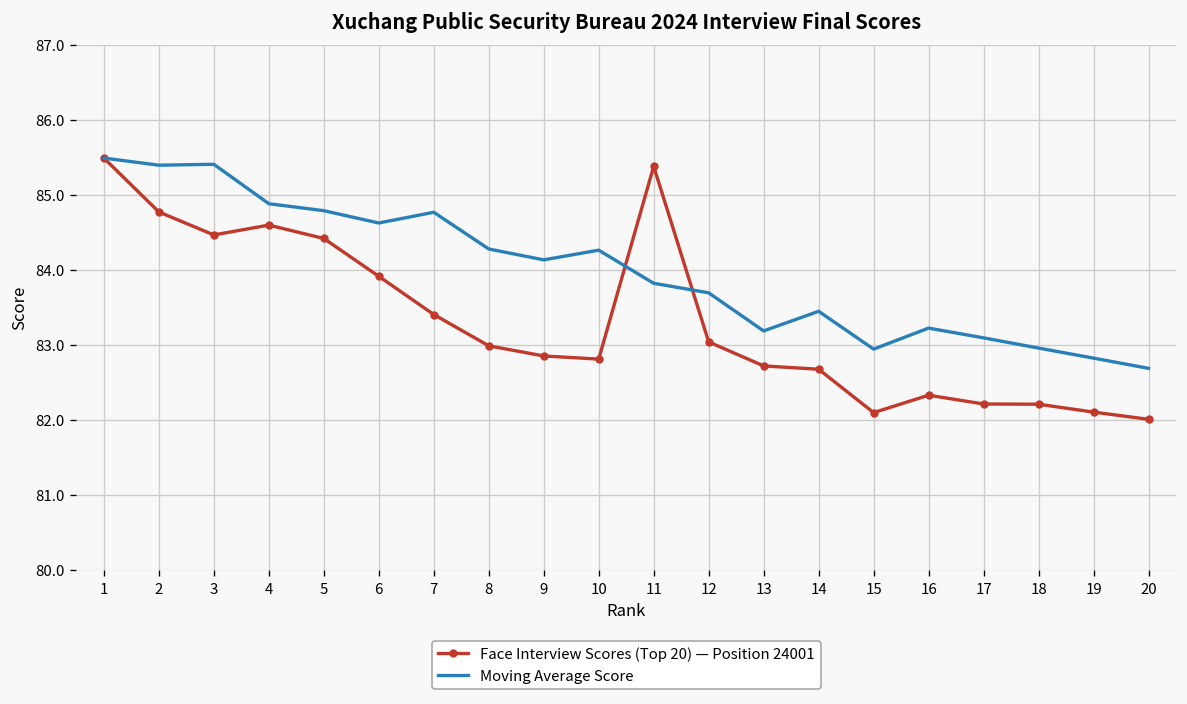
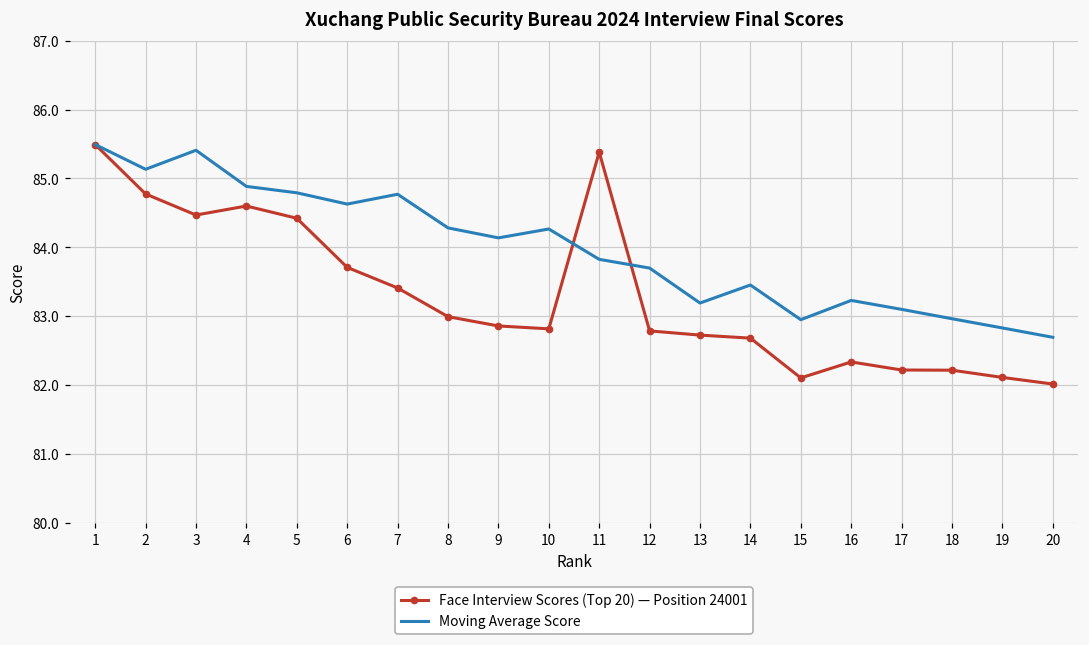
Moving Average Score, 2: 85.4 -> 85.1
Face Interview Scores (Top 20) — Position 24001, 6: 83.9 -> 83.7
Face Interview Scores (Top 20) — Position 24001, 12: 83.0 -> 82.8
